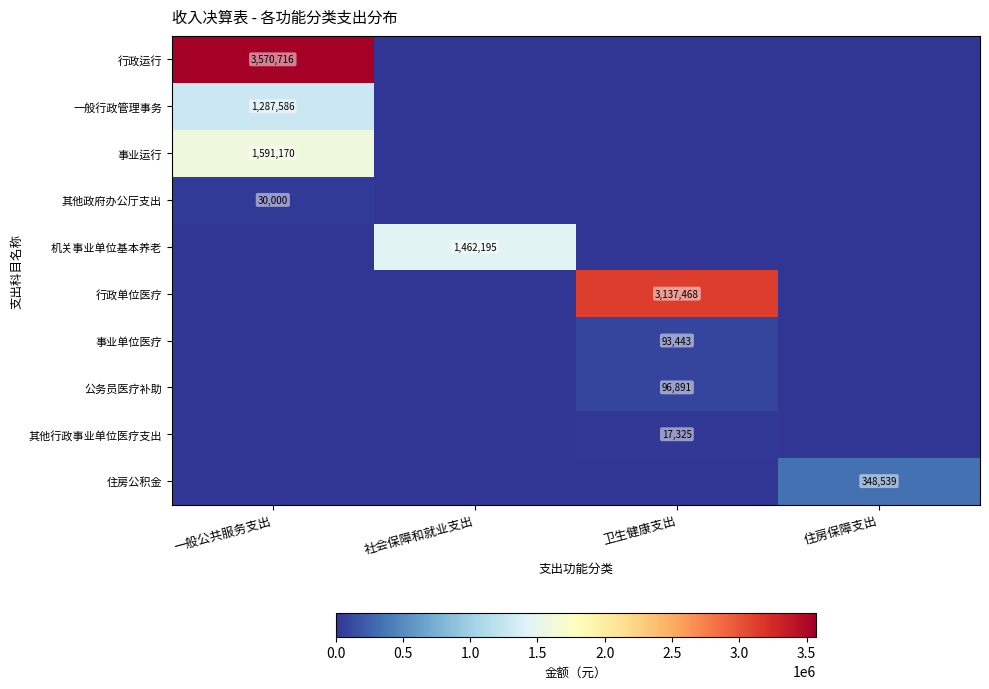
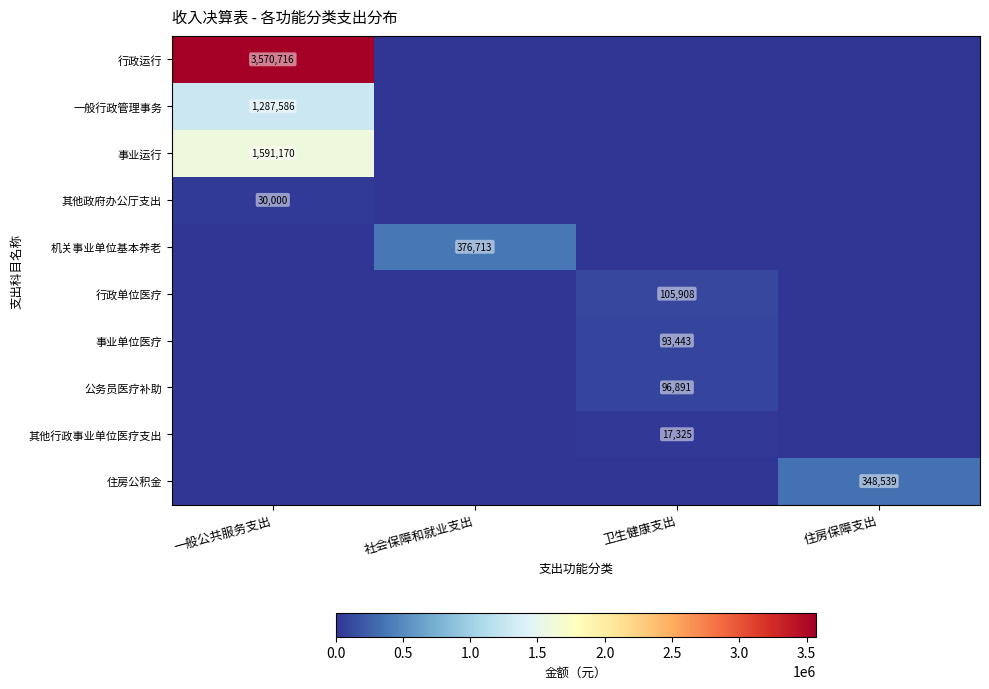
机关事业单位基本养老, 社会保障和就业支出: 1,462,195 -> 376,713
行政单位医疗, 卫生健康支出: 3,137,468 -> 105,908
